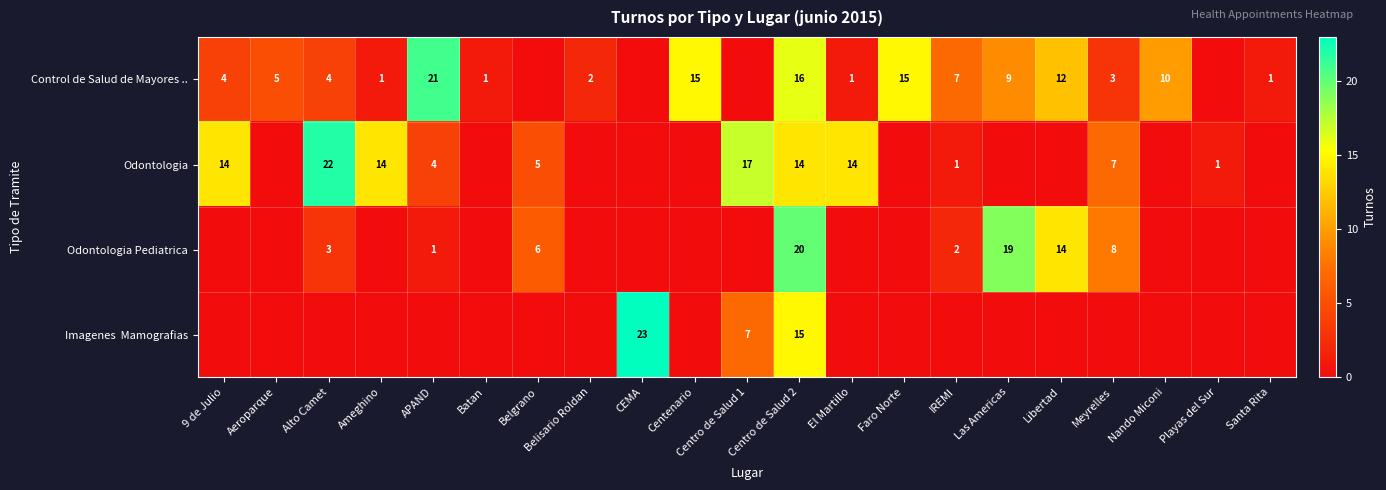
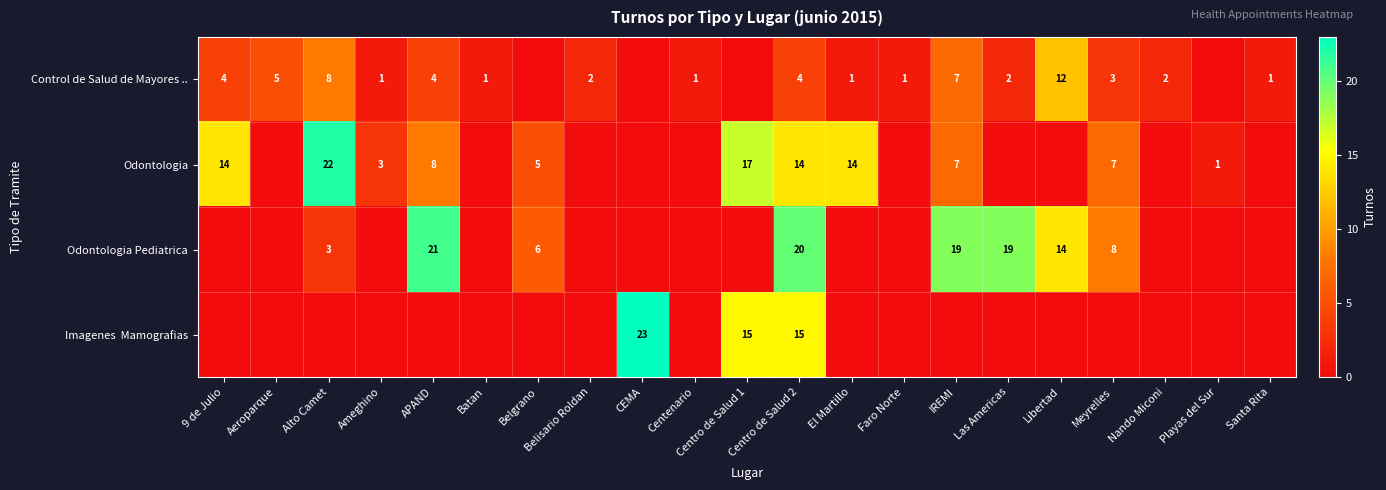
Control de Salud de Mayores .., Alto Camet: 4 -> 8
Control de Salud de Mayores .., APAND: 21 -> 4
Control de Salud de Mayores .., Centenario: 15 -> 1
Control de Salud de Mayores .., Centro de Salud 2: 16 -> 4
Control de Salud de Mayores .., Faro Norte: 15 -> 1
Control de Salud de Mayores .., Las Americas: 9 -> 2
Control de Salud de Mayores .., Nando Miconi: 10 -> 2
Odontologia, Ameghino: 14 -> 3
Odontologia, APAND: 4 -> 8
Odontologia, IREMI: 1 -> 7
Odontologia Pediatrica, APAND: 1 -> 21
Odontologia Pediatrica, IREMI: 2 -> 19
Imagenes Mamografias, Centro de Salud 1: 7 -> 15
